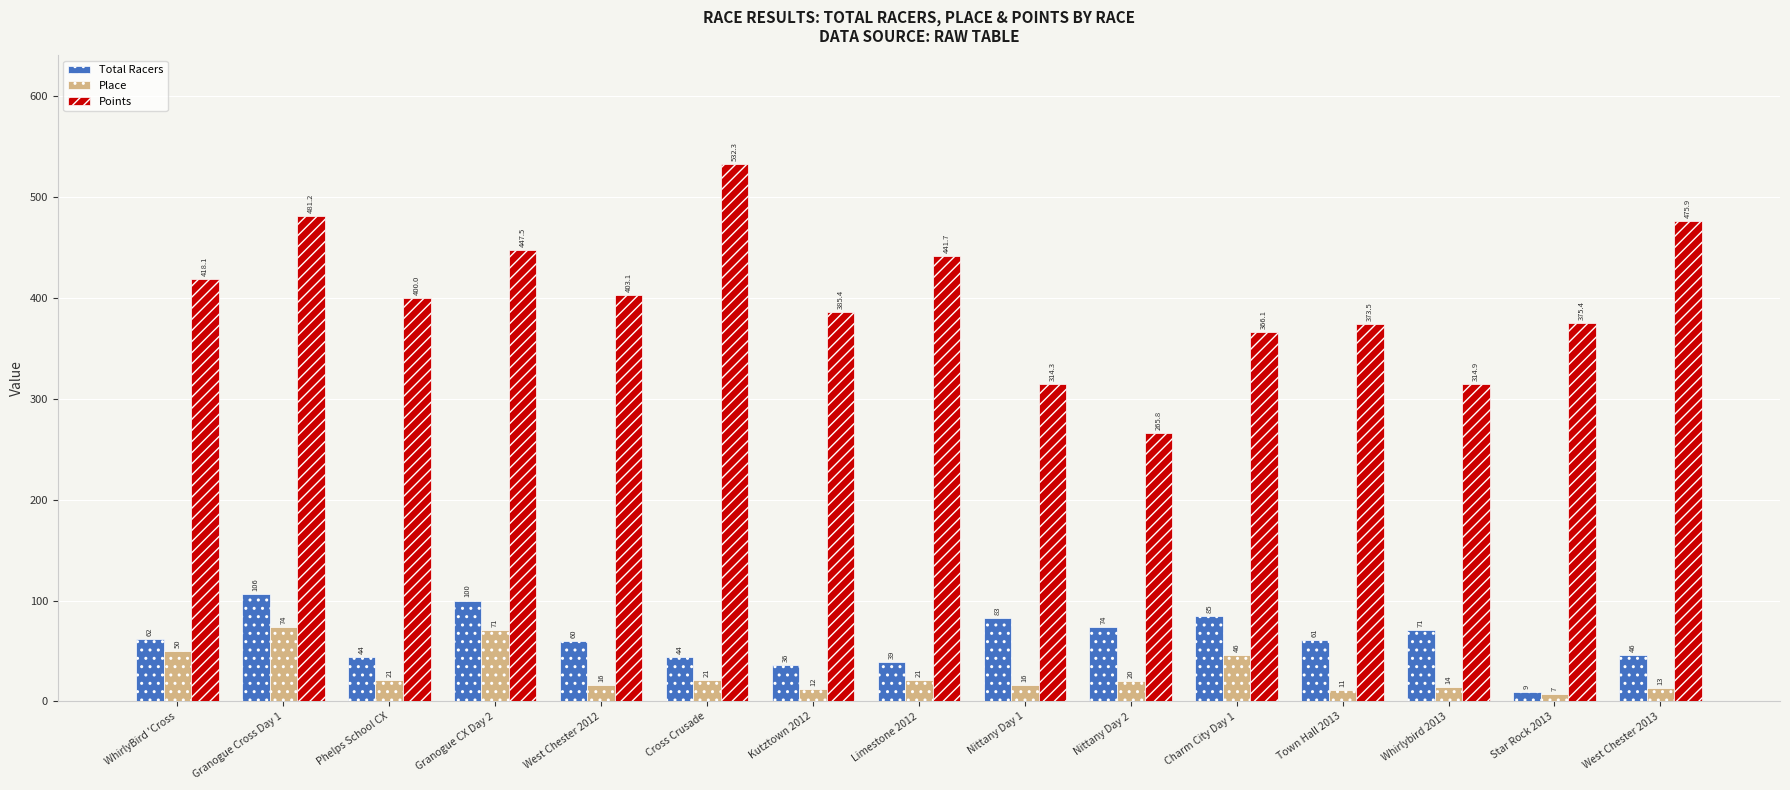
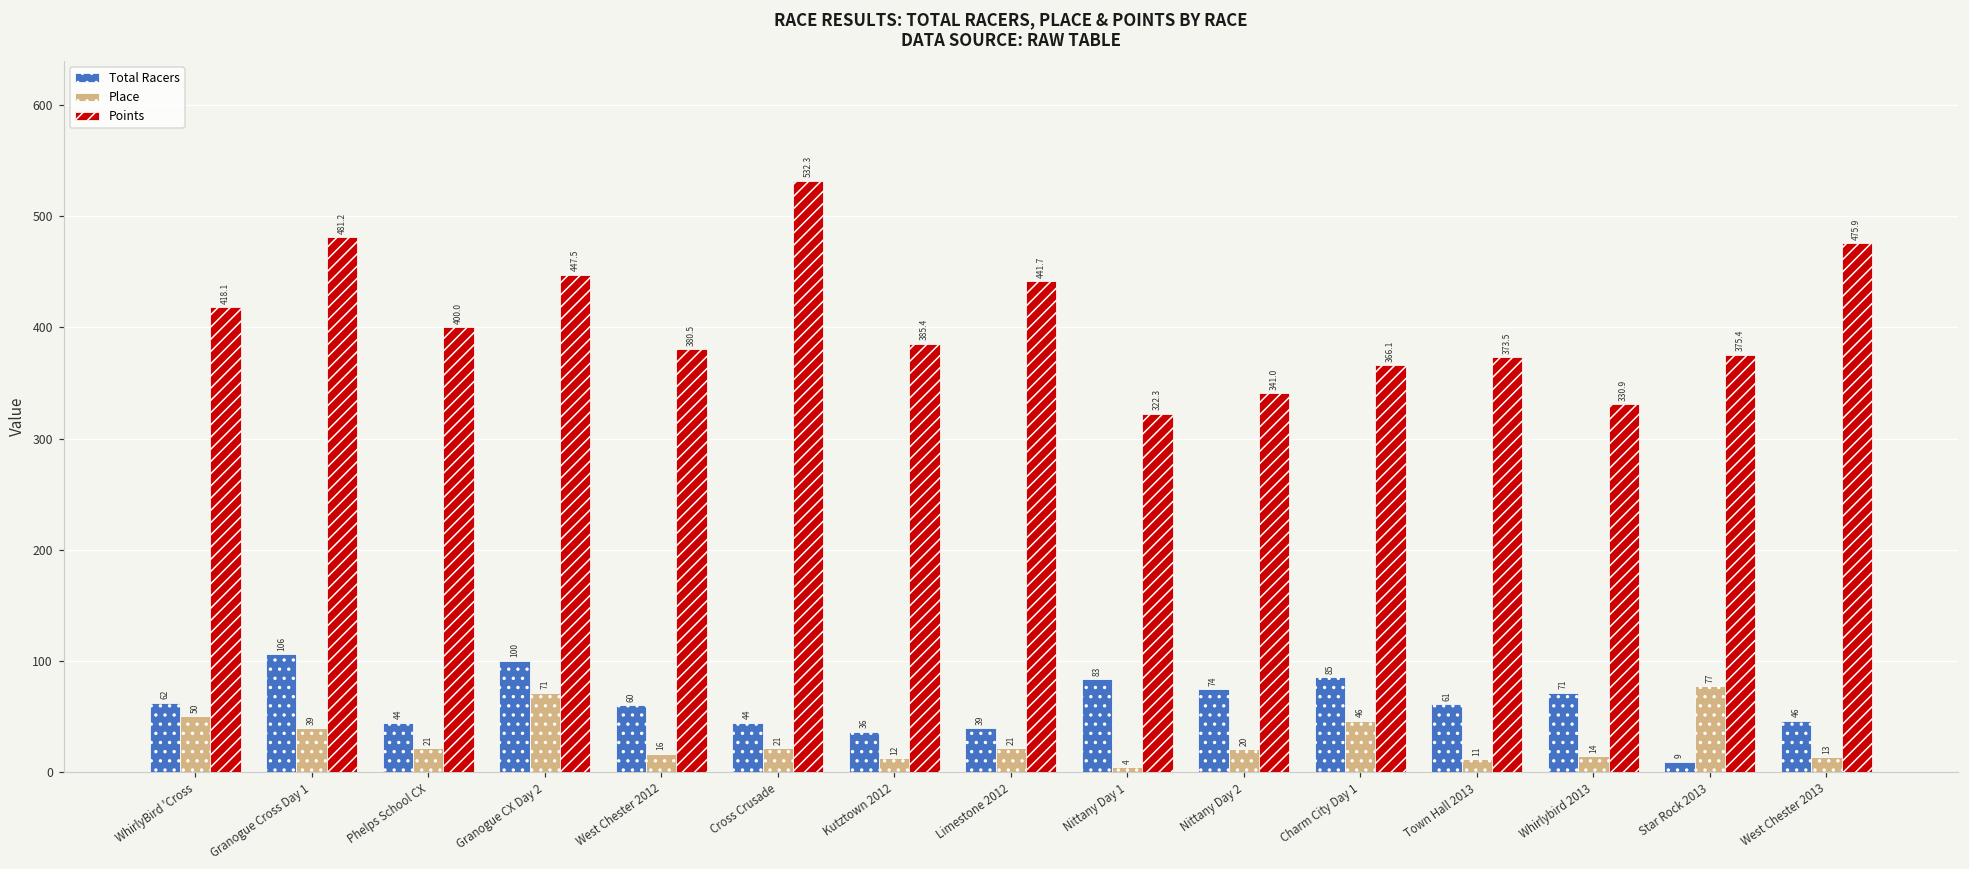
Place, Granogue Cross Day 1: 74 -> 39
Points, West Chester 2012: 403.1 -> 380.5
Place, Nittany Day 1: 16 -> 4
Points, Nittany Day 1: 314.3 -> 322.3
Points, Nittany Day 2: 265.8 -> 341.0
Points, Whirlybird 2013: 314.9 -> 330.9
Place, Star Rock 2013: 7 -> 77
